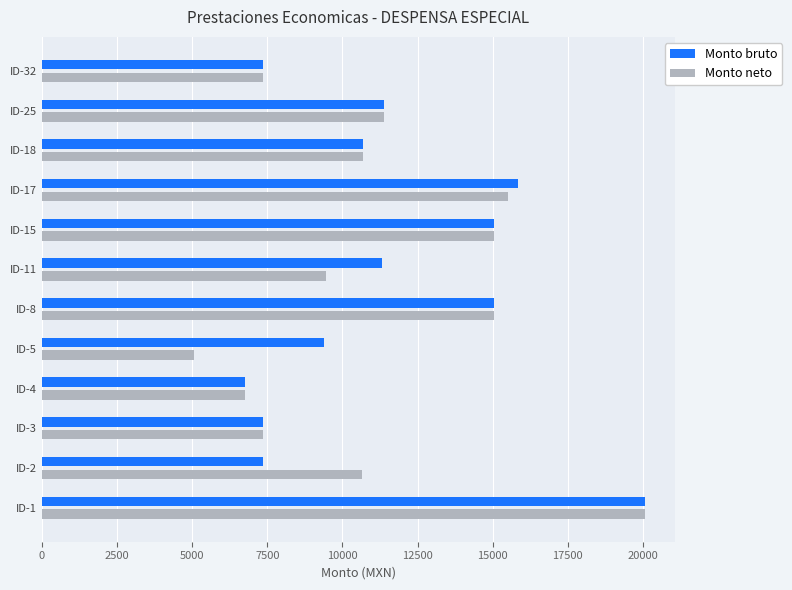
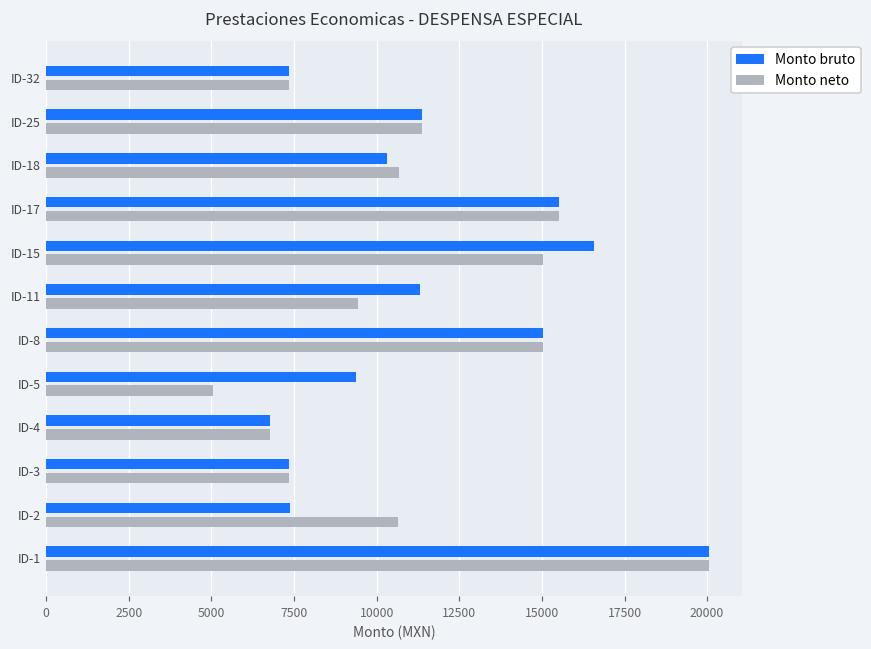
Monto bruto, ID-18: 10700 -> 10300
Monto bruto, ID-17: 15800 -> 15500
Monto bruto, ID-15: 15000 -> 16600
